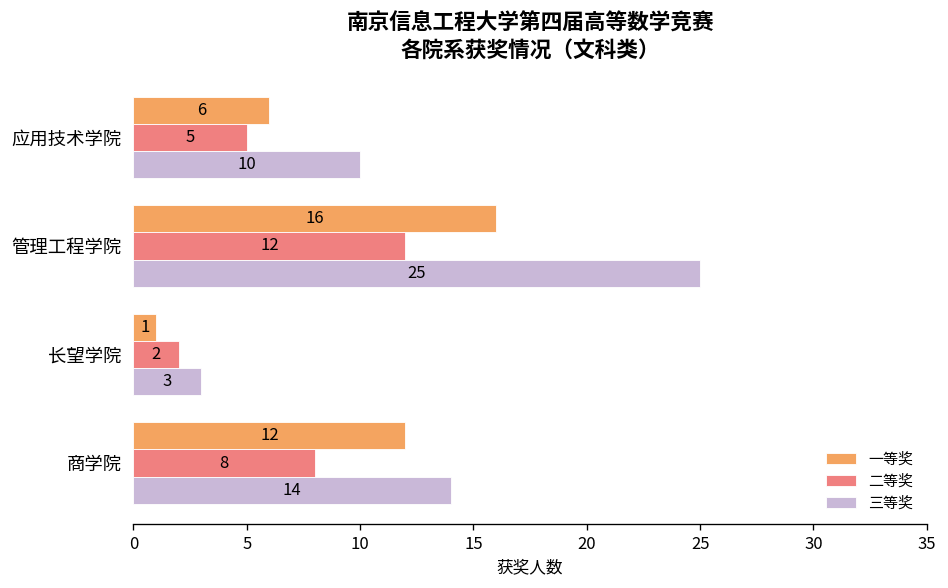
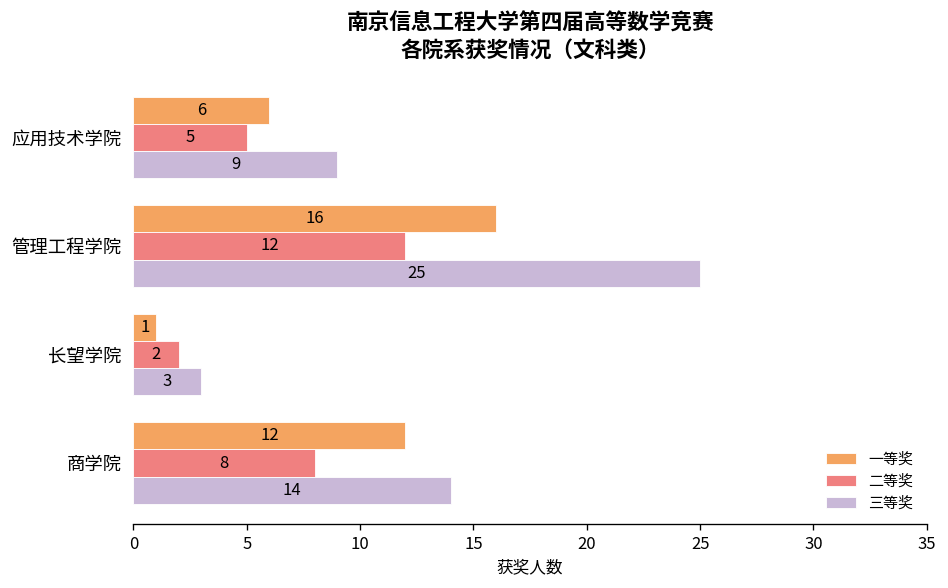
三等奖, 应用技术学院: 10 -> 9
